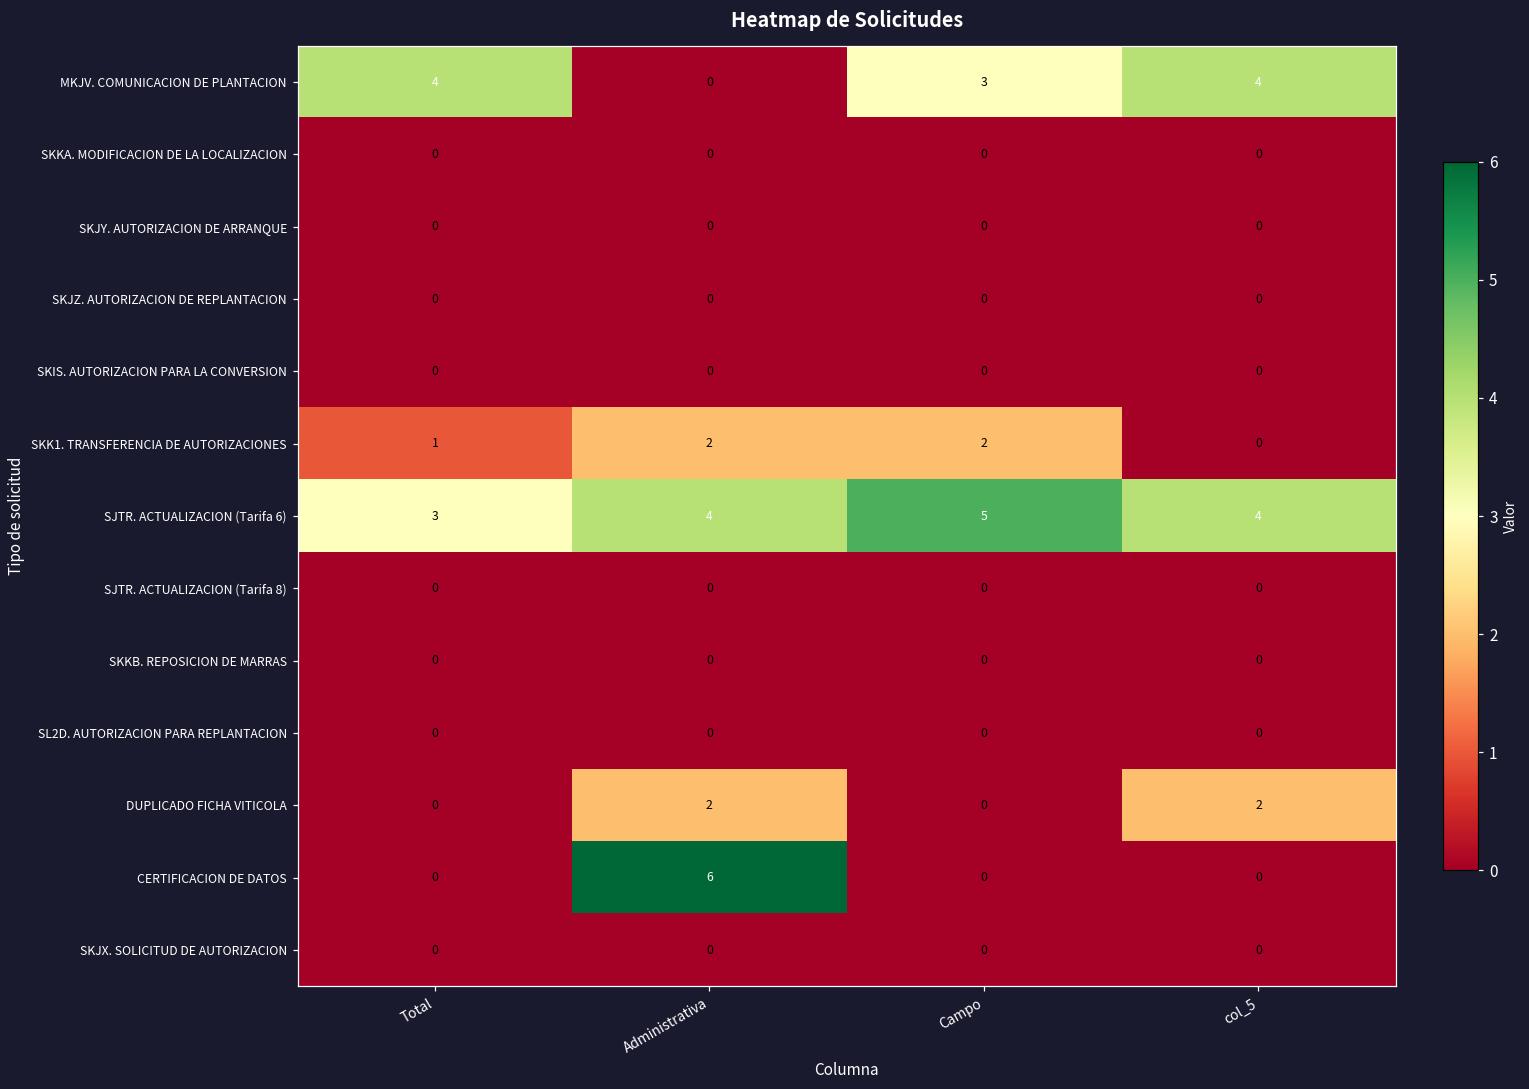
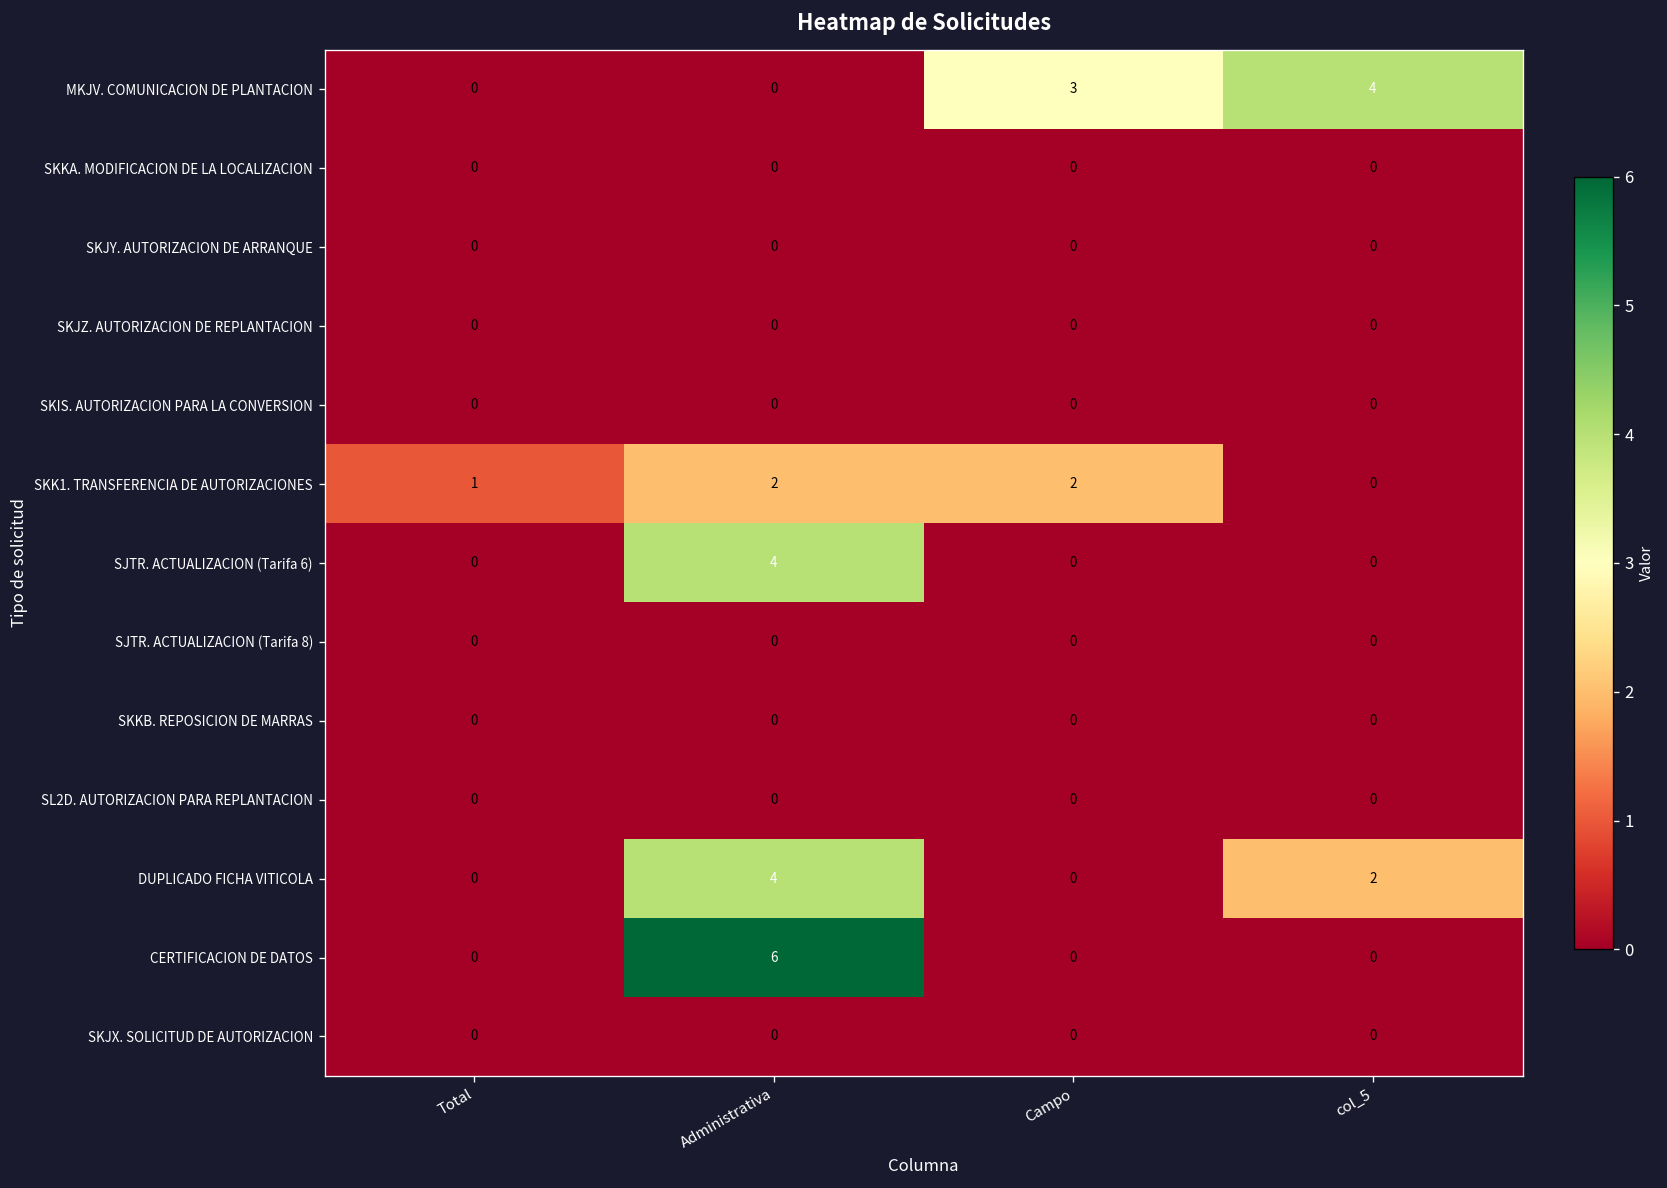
MKJV. COMUNICACION DE PLANTACION, Total: 4 -> 0
SJTR. ACTUALIZACION (Tarifa 6), Total: 3 -> 0
SJTR. ACTUALIZACION (Tarifa 6), Campo: 5 -> 0
SJTR. ACTUALIZACION (Tarifa 6), col_5: 4 -> 0
DUPLICADO FICHA VITICOLA, Administrativa: 2 -> 4
